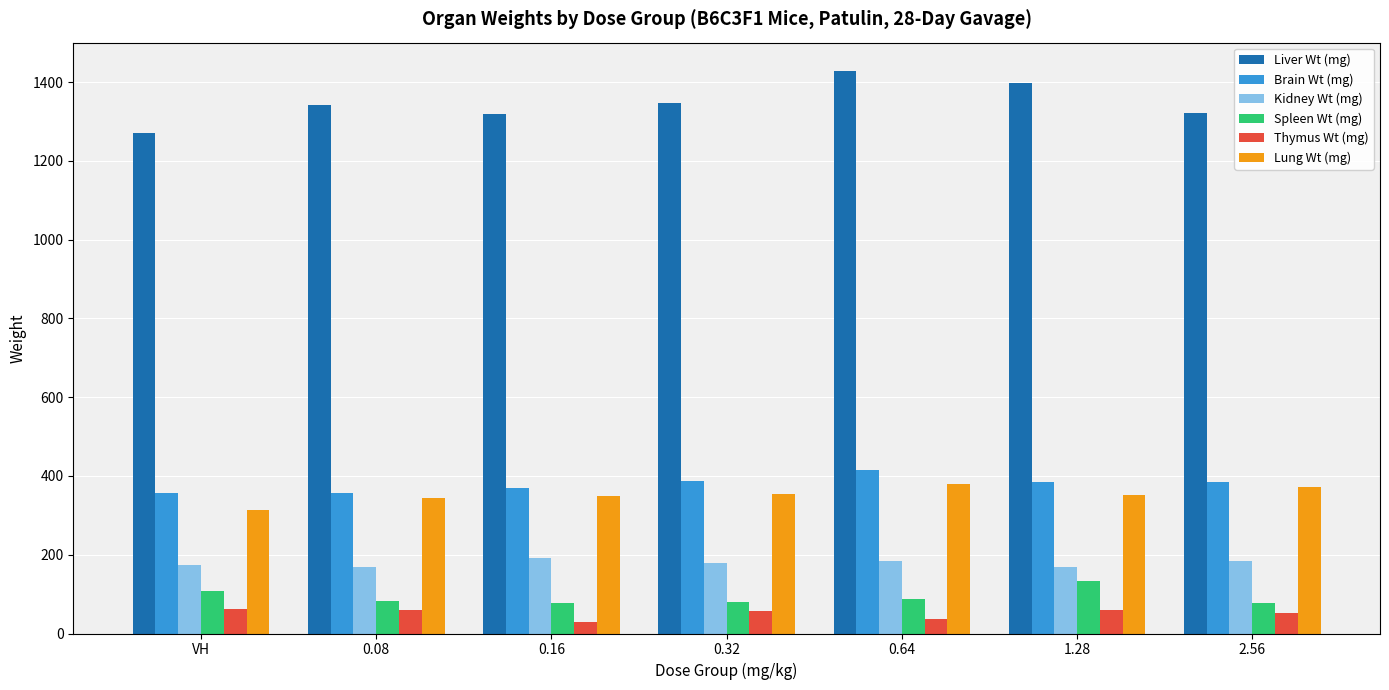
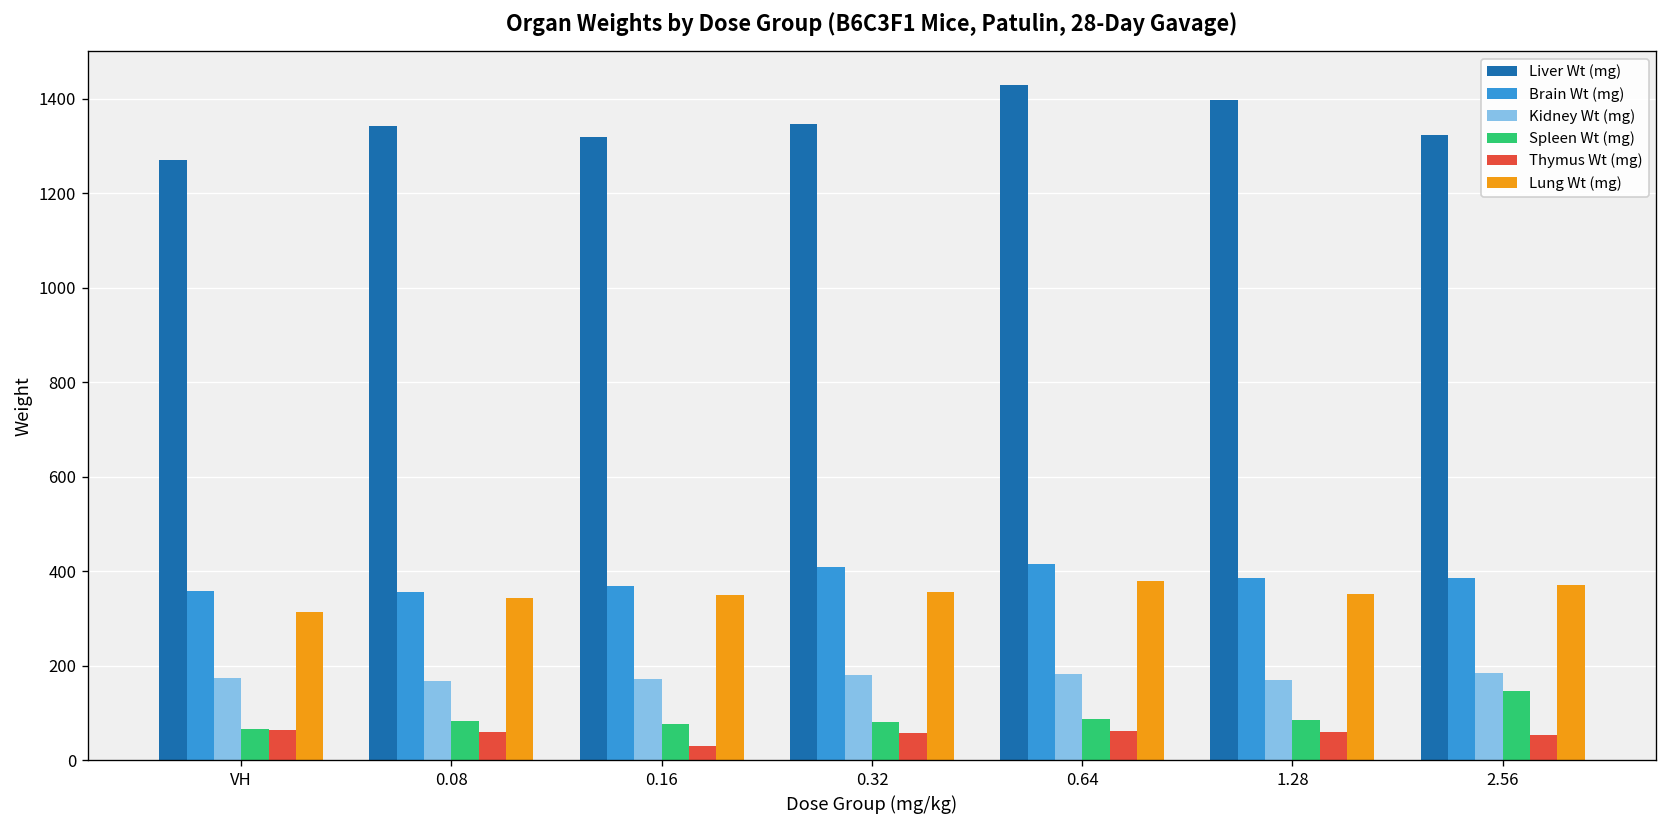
Spleen Wt (mg), VH: 110 -> 70
Kidney Wt (mg), 0.16: 190 -> 170
Brain Wt (mg), 0.32: 390 -> 410
Thymus Wt (mg), 0.64: 40 -> 60
Spleen Wt (mg), 1.28: 130 -> 90
Spleen Wt (mg), 2.56: 80 -> 150
